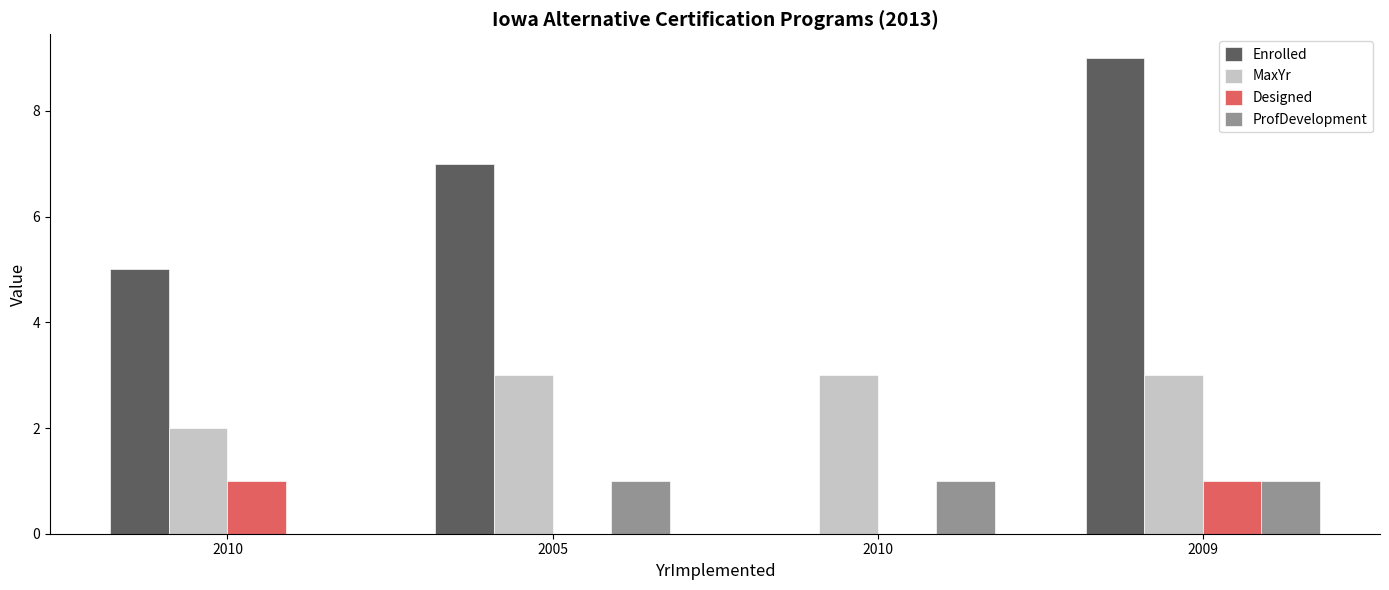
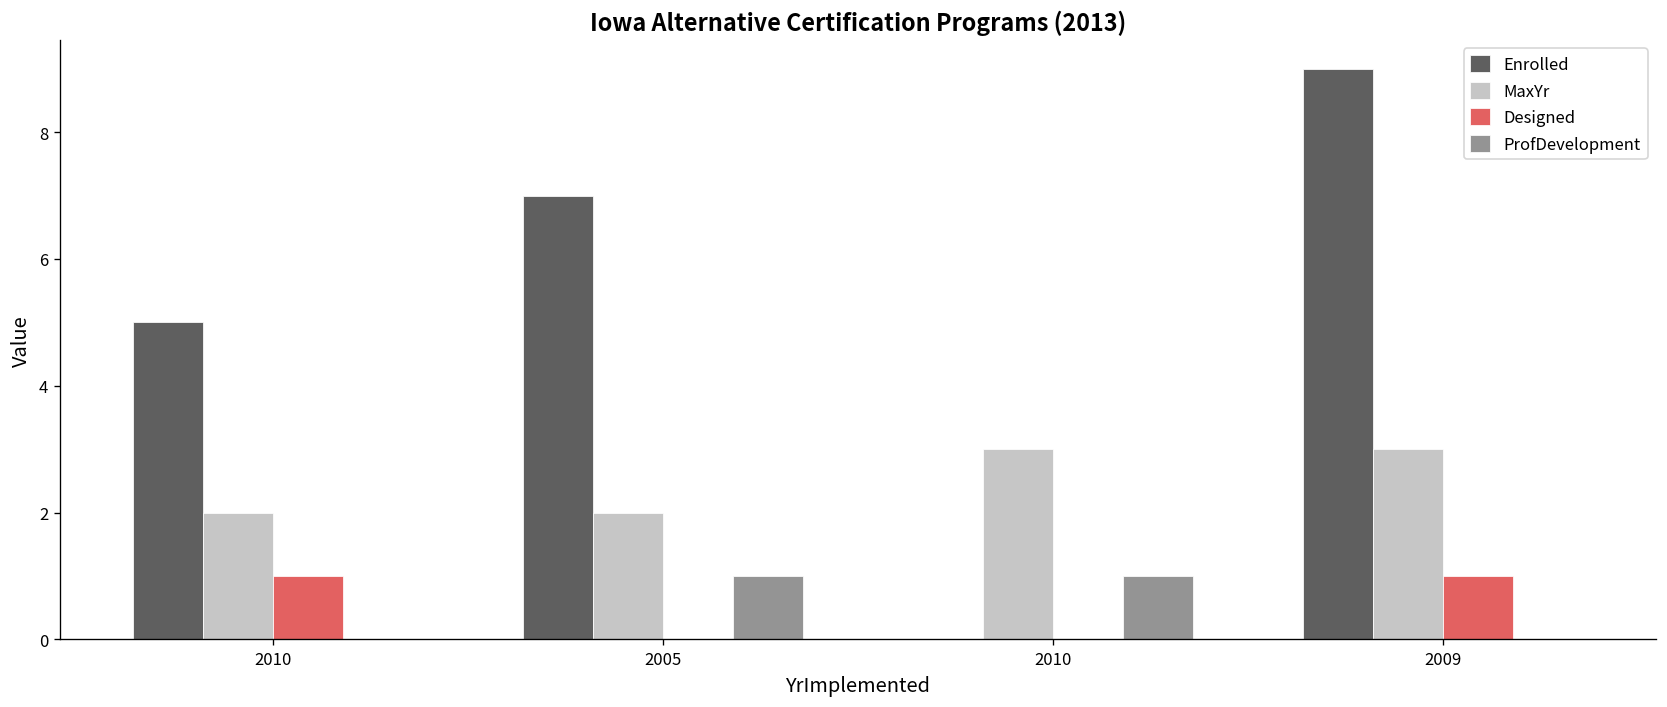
MaxYr, 2005: 3 -> 2
ProfDevelopment, 2009: 1 -> 0
